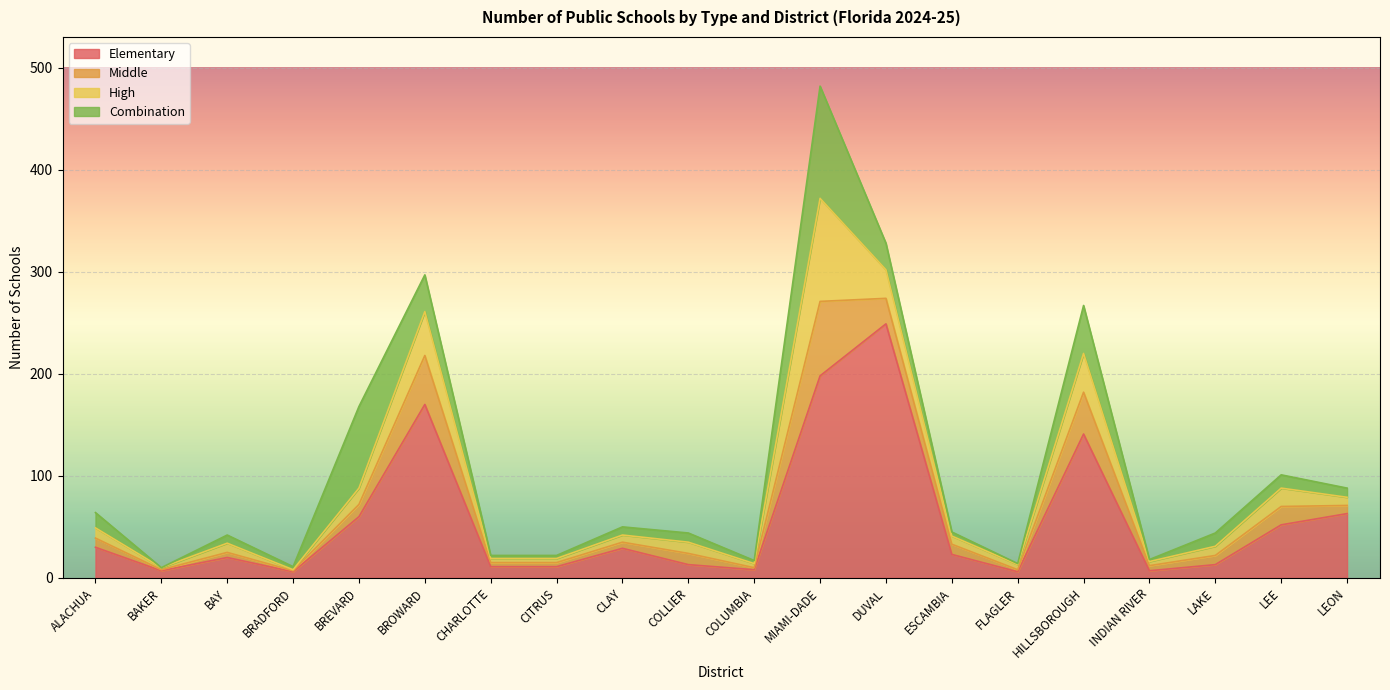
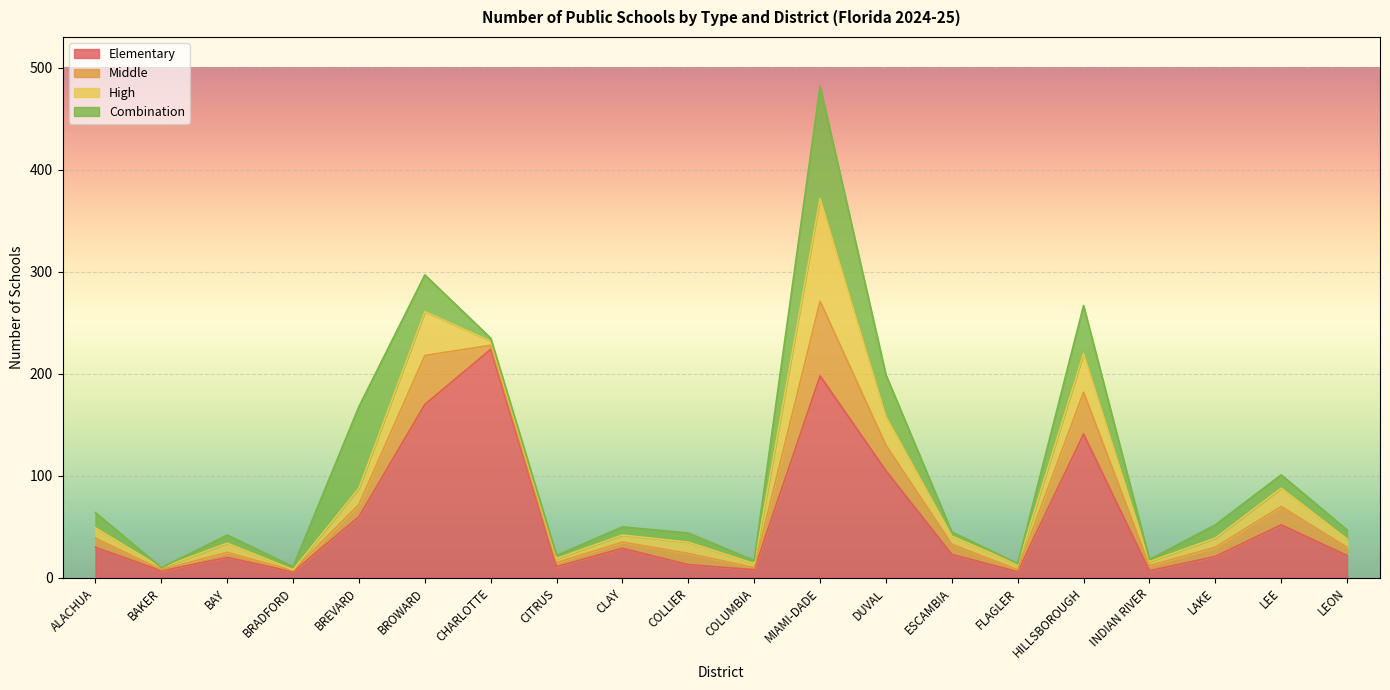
Elementary, CHARLOTTE: 11 -> 224
Elementary, DUVAL: 249 -> 105
Combination, DUVAL: 26 -> 41
Elementary, LAKE: 13 -> 21
Elementary, LEON: 63 -> 22
